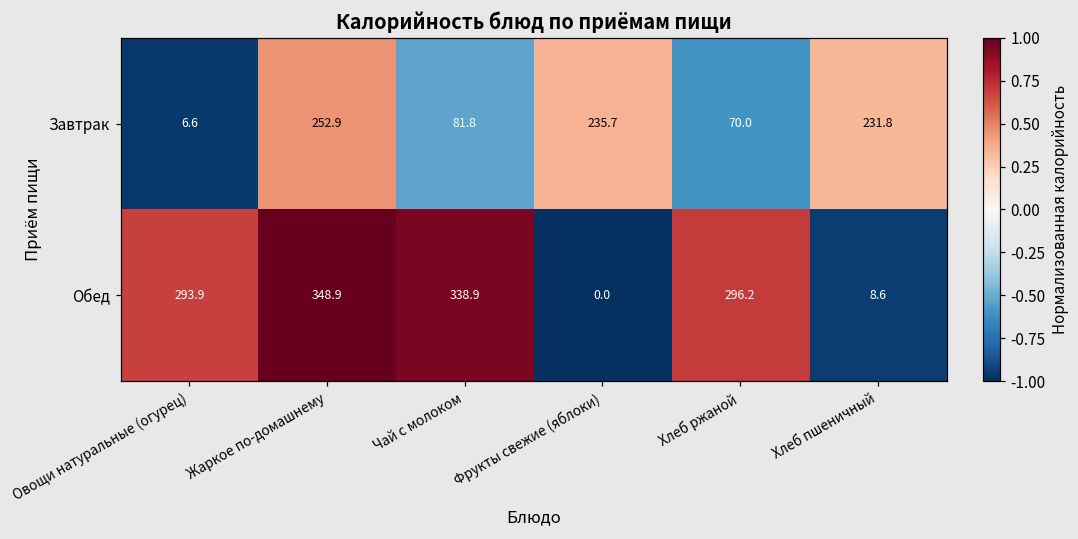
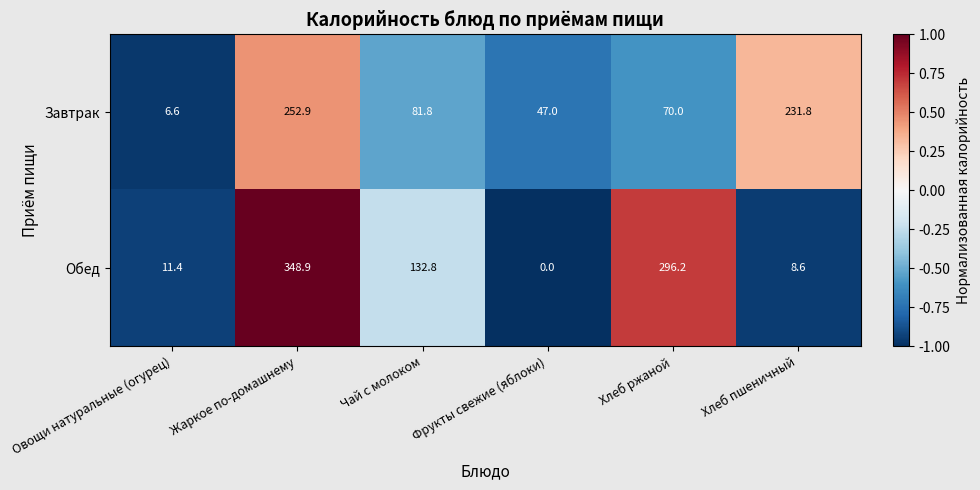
Завтрак, Фрукты свежие (яблоки): 235.7 -> 47.0
Обед, Овощи натуральные (огурец): 293.9 -> 11.4
Обед, Чай с молоком: 338.9 -> 132.8
